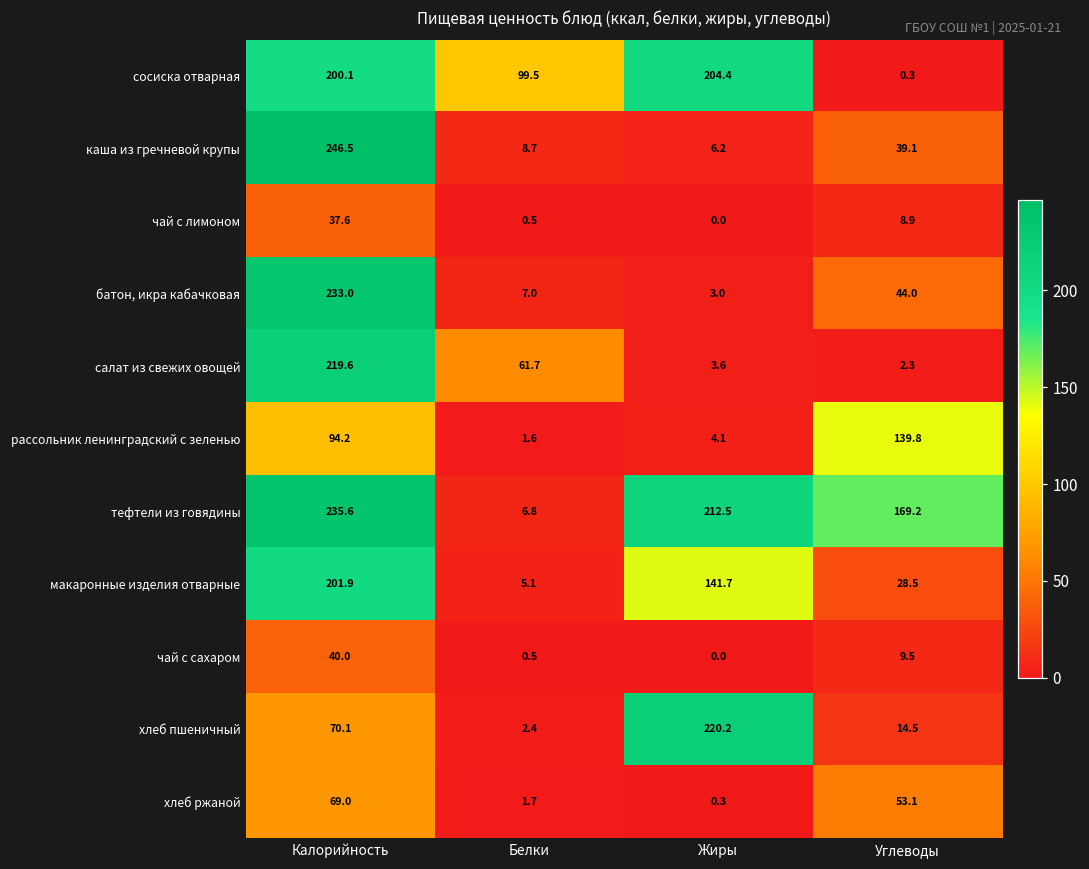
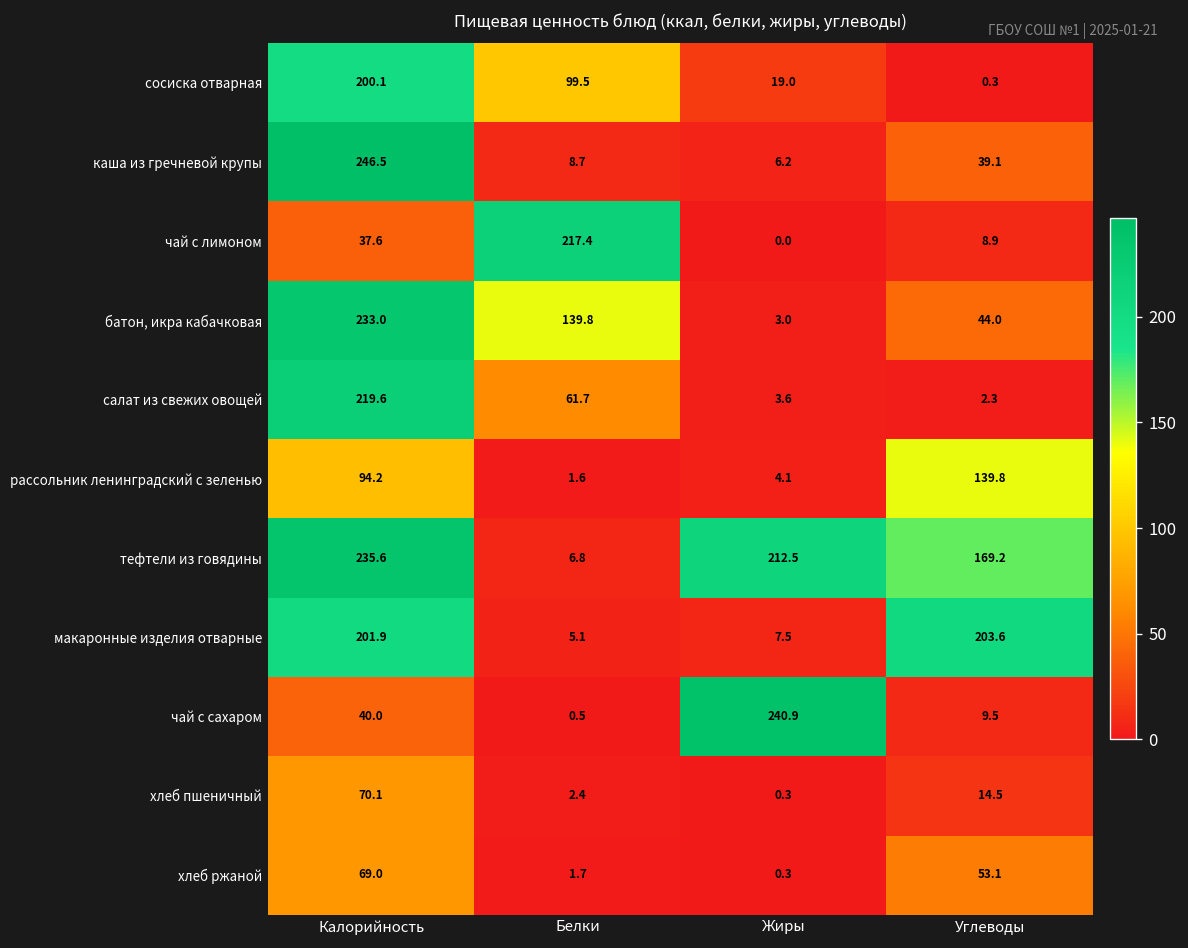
сосиска отварная, Жиры: 204.4 -> 19.0
чай с лимоном, Белки: 0.5 -> 217.4
батон, икра кабачковая, Белки: 7.0 -> 139.8
макаронные изделия отварные, Жиры: 141.7 -> 7.5
макаронные изделия отварные, Углеводы: 28.5 -> 203.6
чай с сахаром, Жиры: 0.0 -> 240.9
хлеб пшеничный, Жиры: 220.2 -> 0.3
